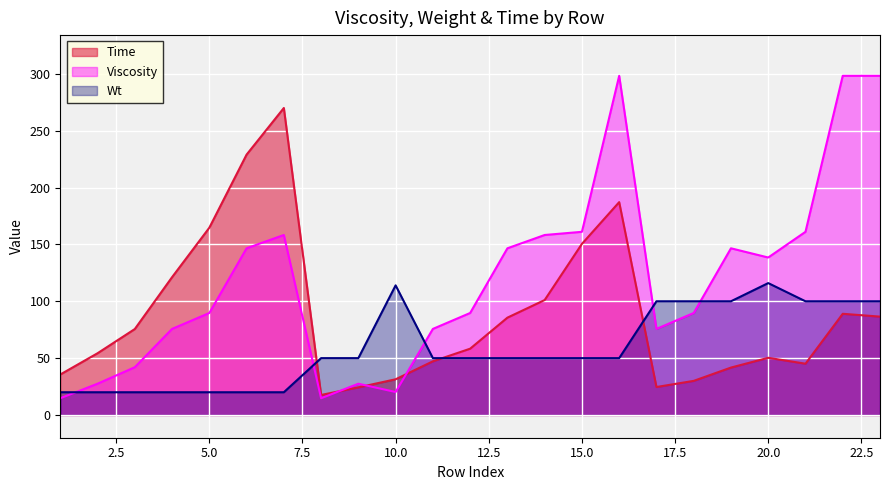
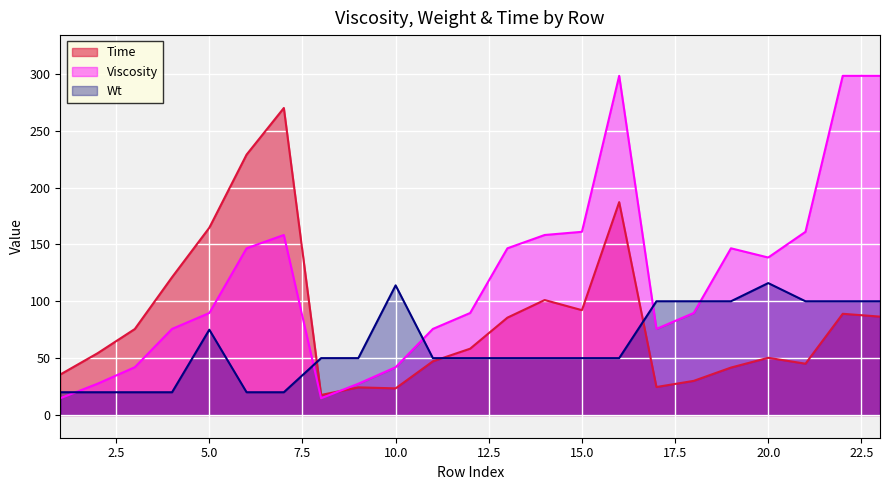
Wt, 5.0: 20 -> 75
Time, 10.0: 31 -> 23
Viscosity, 10.0: 20 -> 42
Time, 15.0: 151 -> 92
